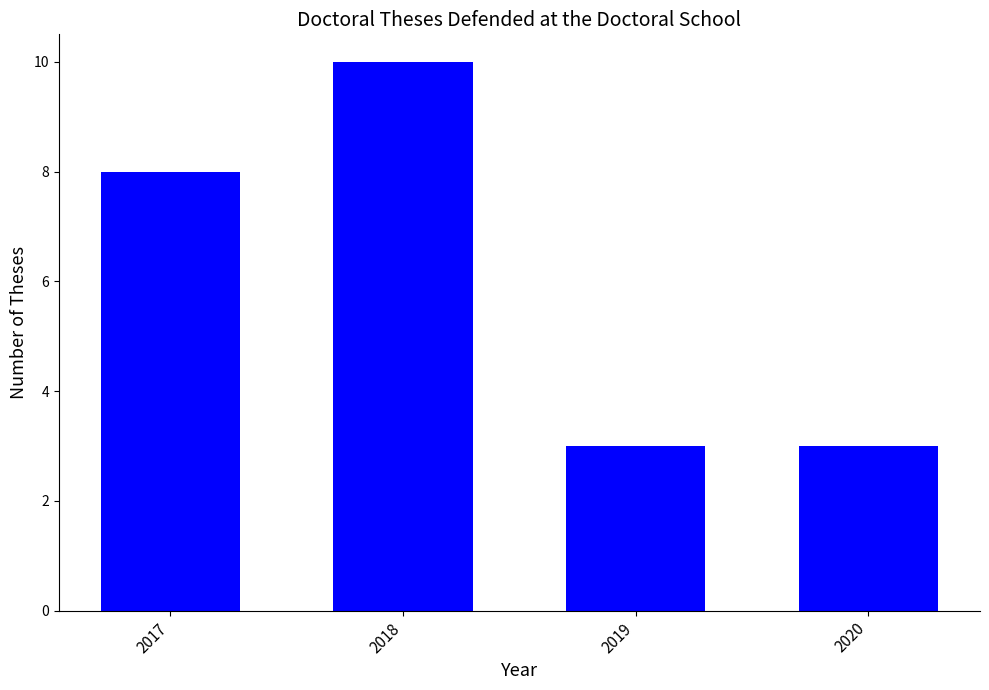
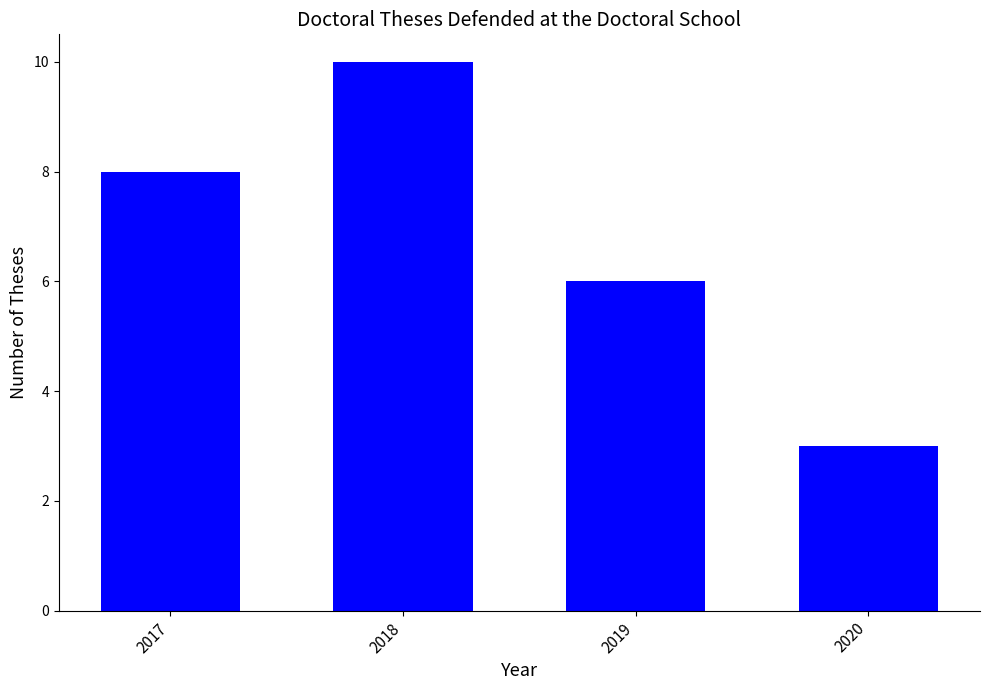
2019: 3 -> 6
